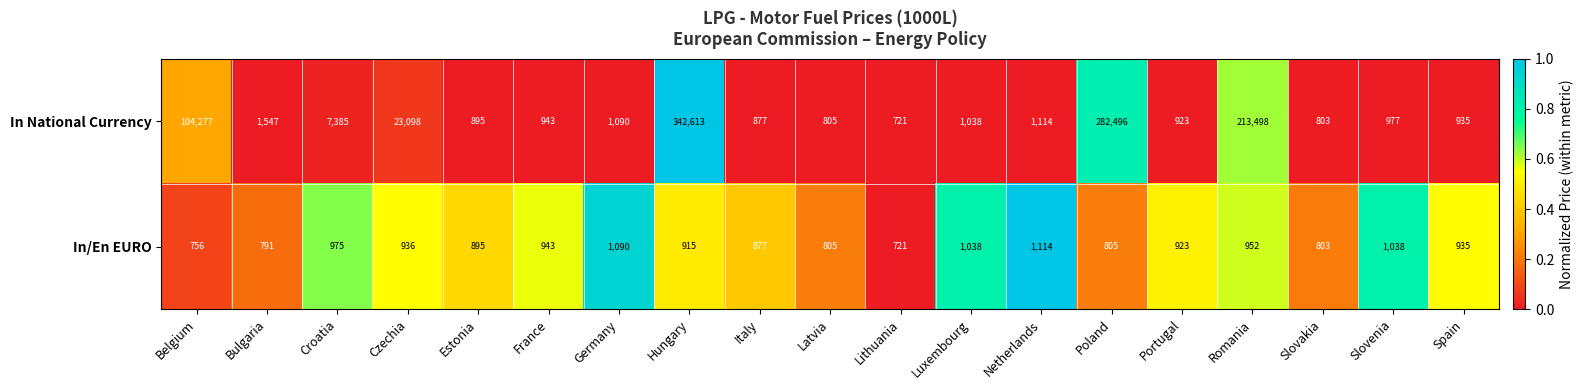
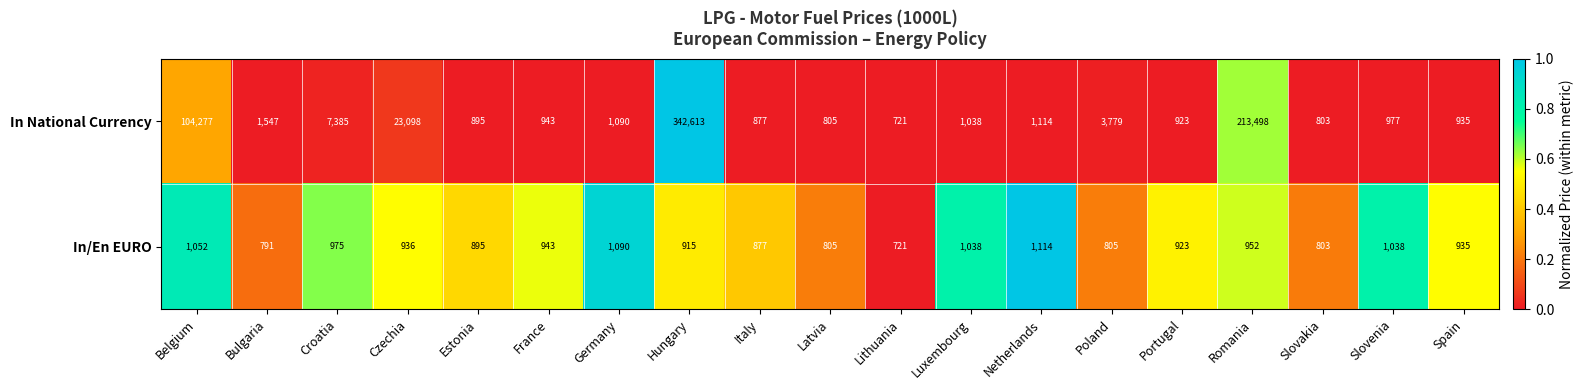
In National Currency, Poland: 282,496 -> 3,779
In/En EURO, Belgium: 756 -> 1,052
